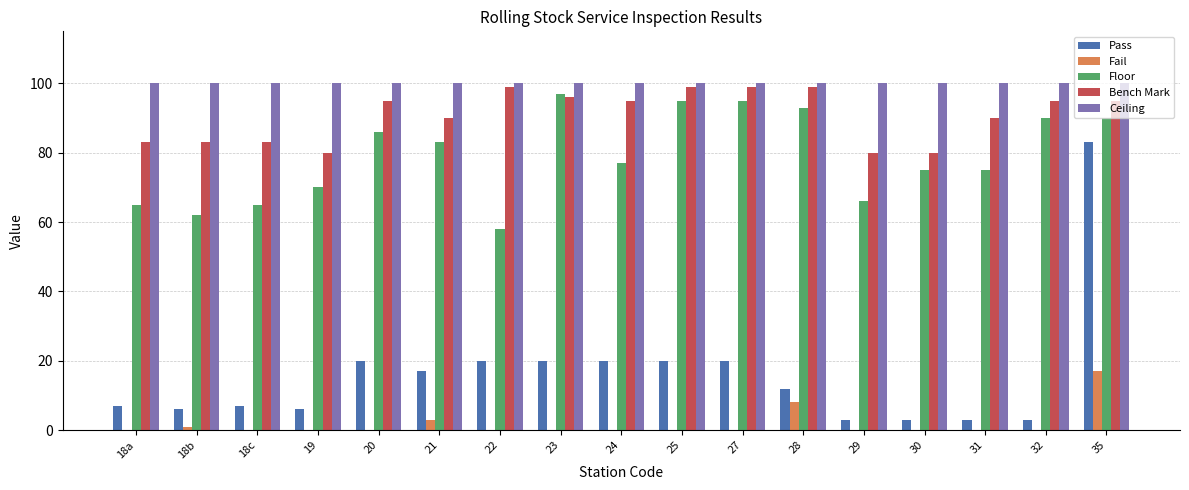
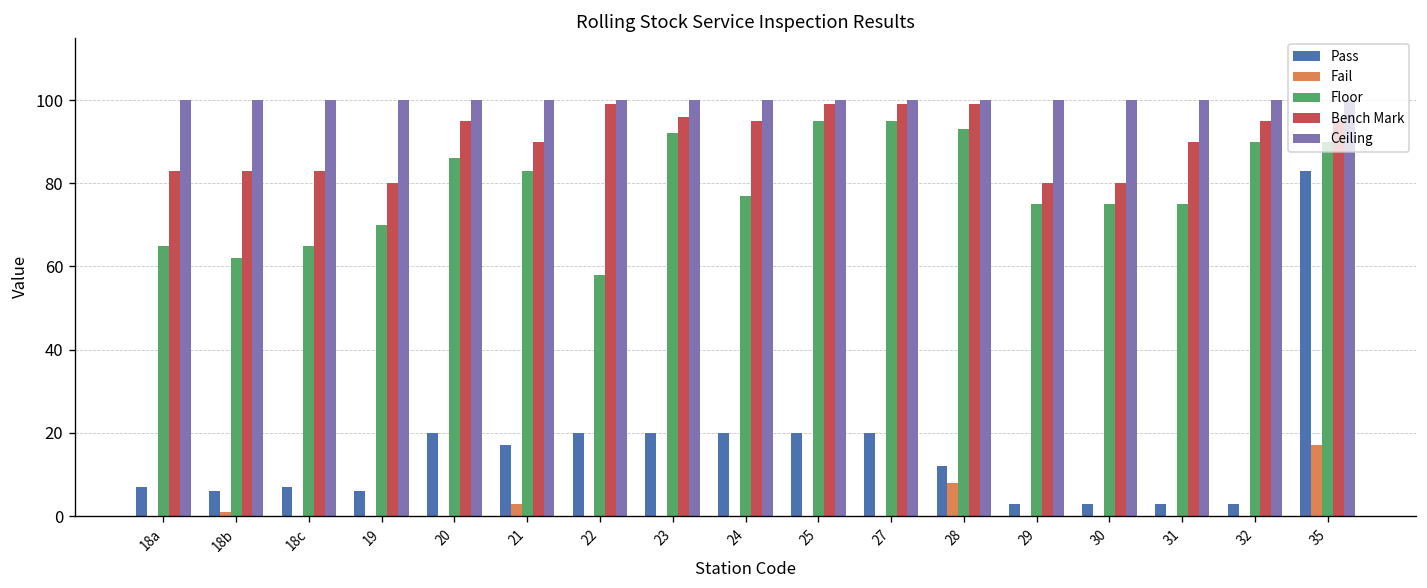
Floor, 23: 97 -> 92
Floor, 29: 66 -> 75
